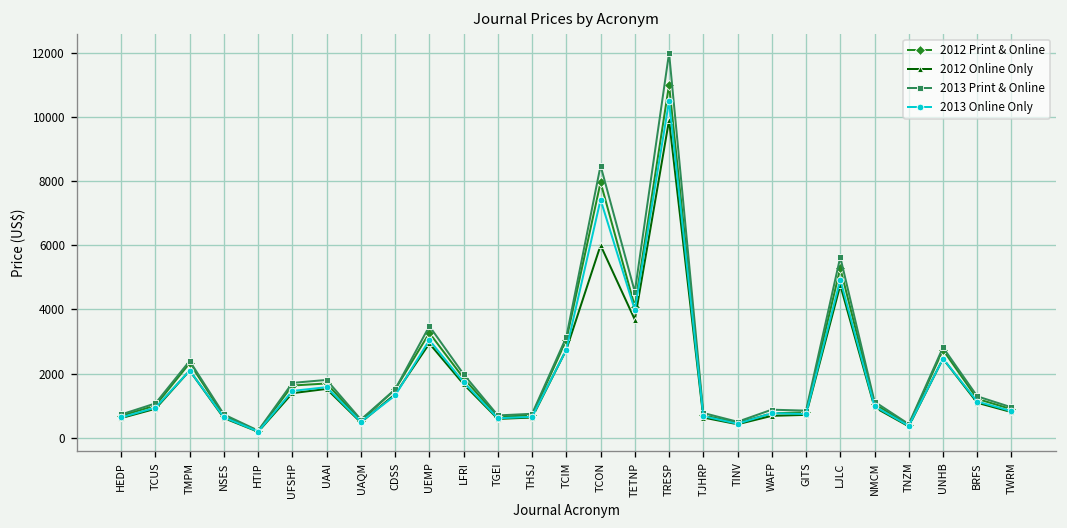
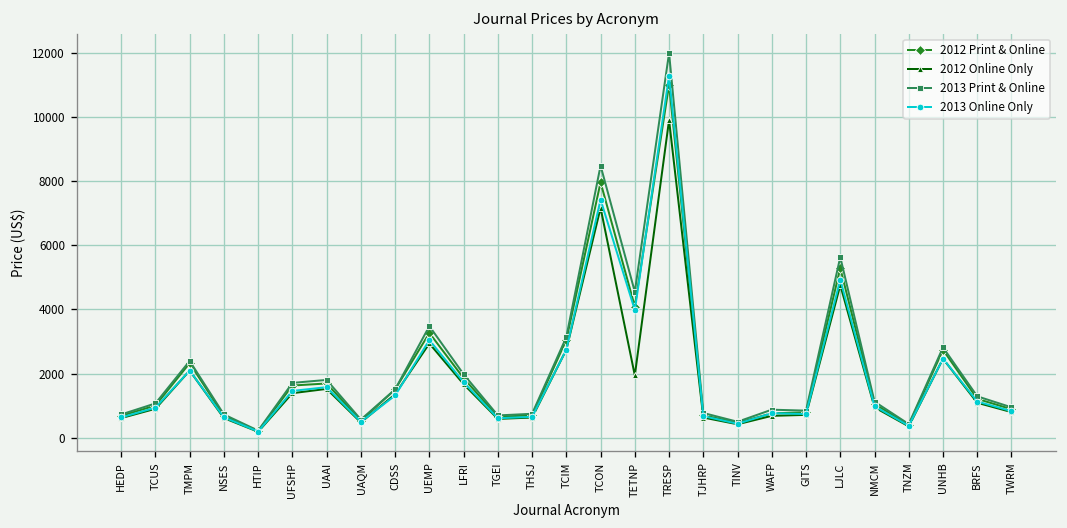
2012 Online Only, TCON: 6000 -> 7200
2012 Online Only, TETNP: 3700 -> 1900
2013 Online Only, TRESP: 10500 -> 11300
